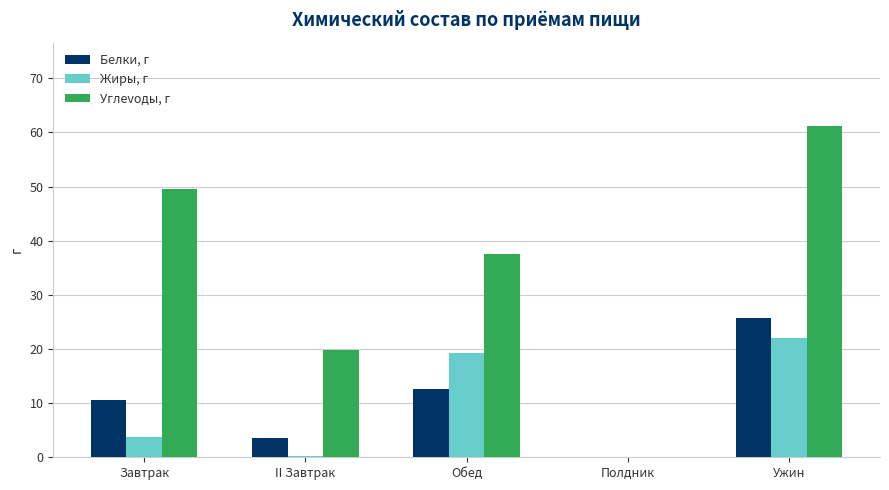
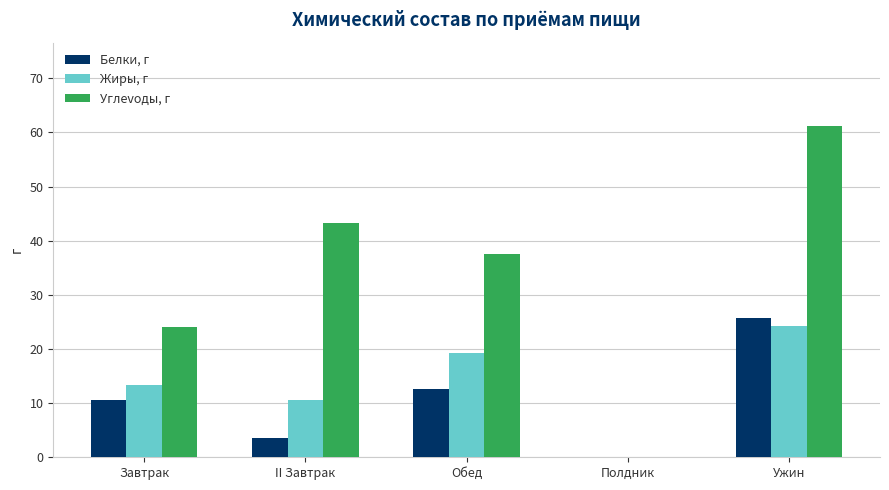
Жиры, г, Завтрак: 4 -> 13
Углevoды, г, Завтрак: 50 -> 24
Жиры, г, II Завтрак: 0 -> 11
Углevoды, г, II Завтрак: 20 -> 43
Жиры, г, Ужин: 22 -> 24
